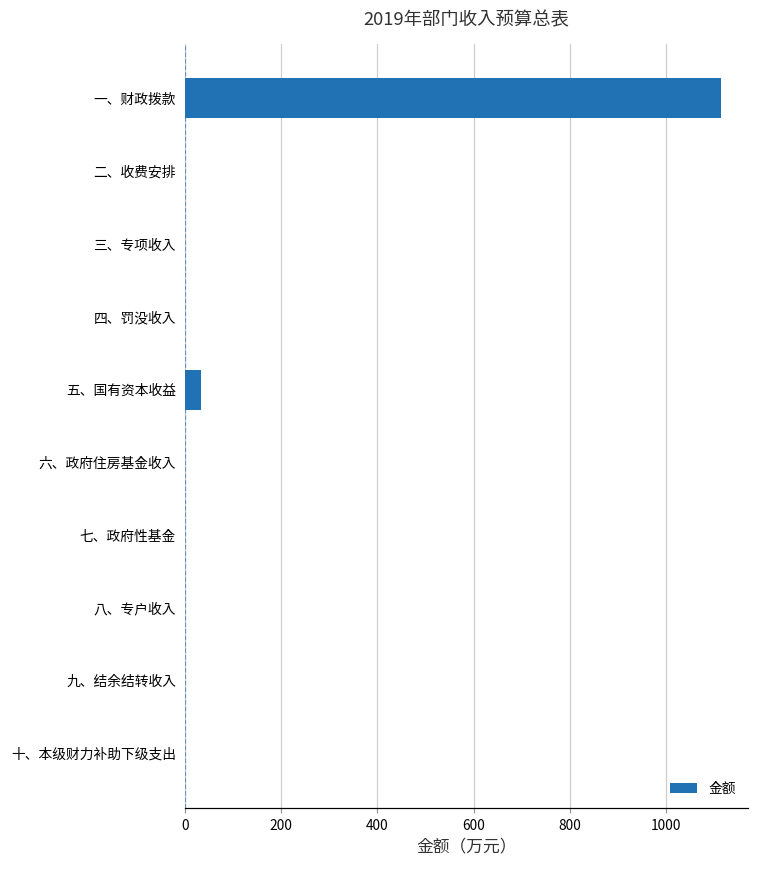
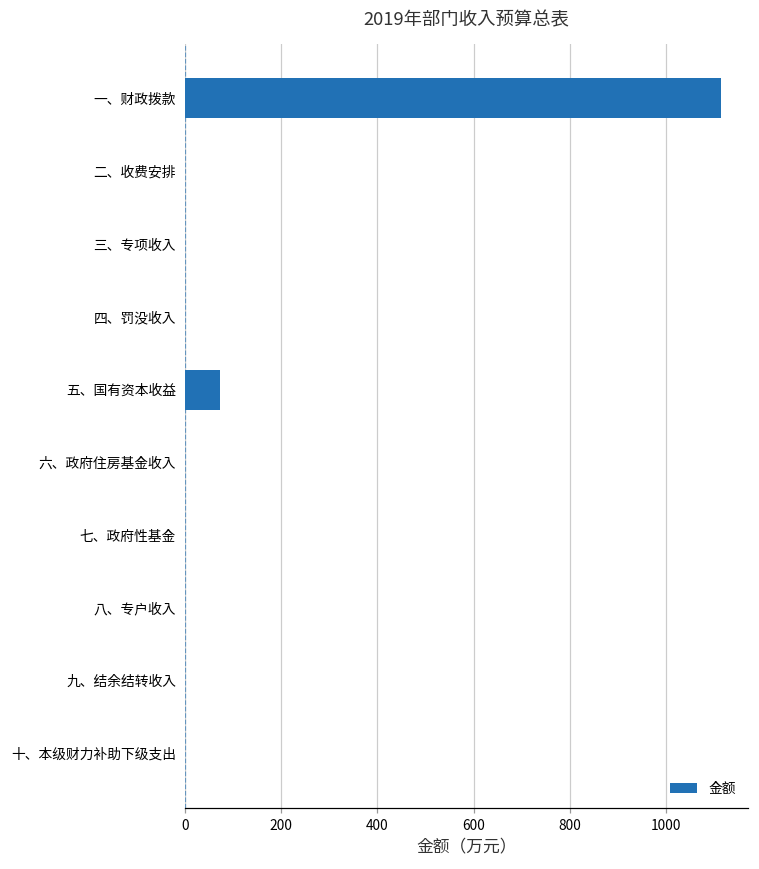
五、国有资本收益: 30 -> 70
